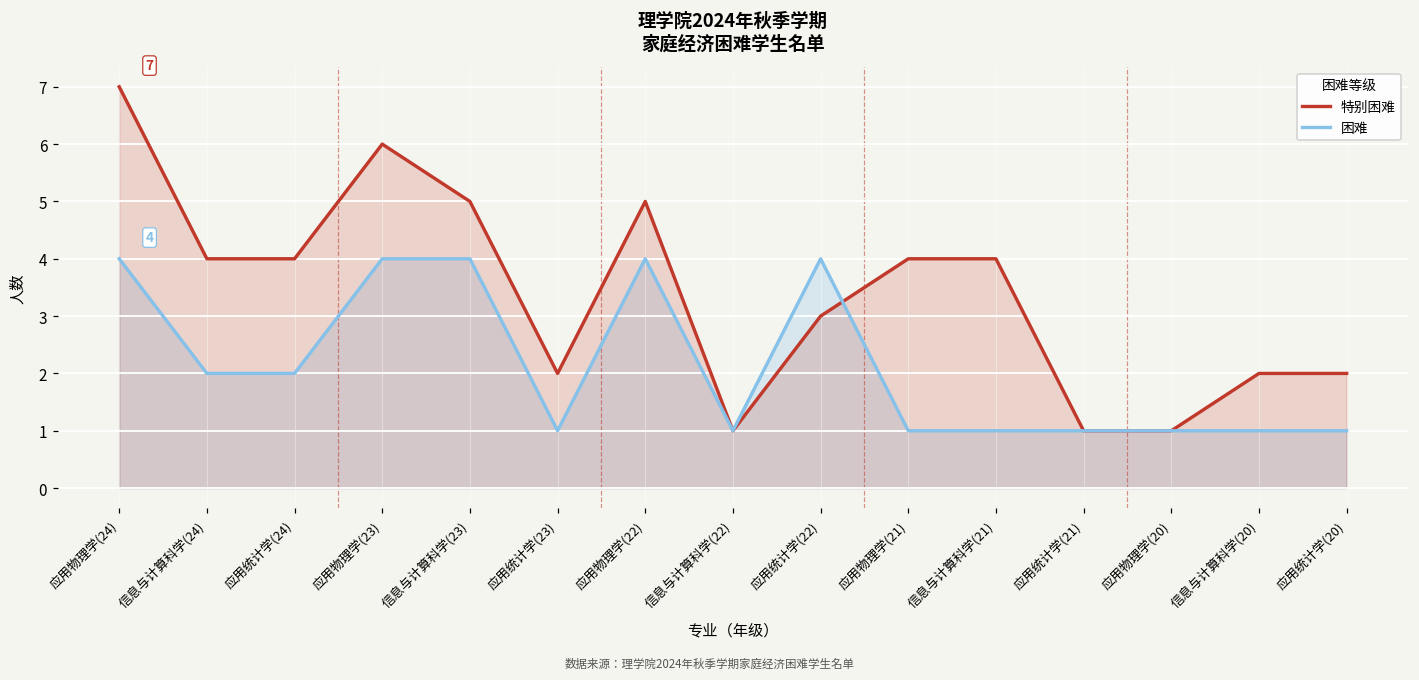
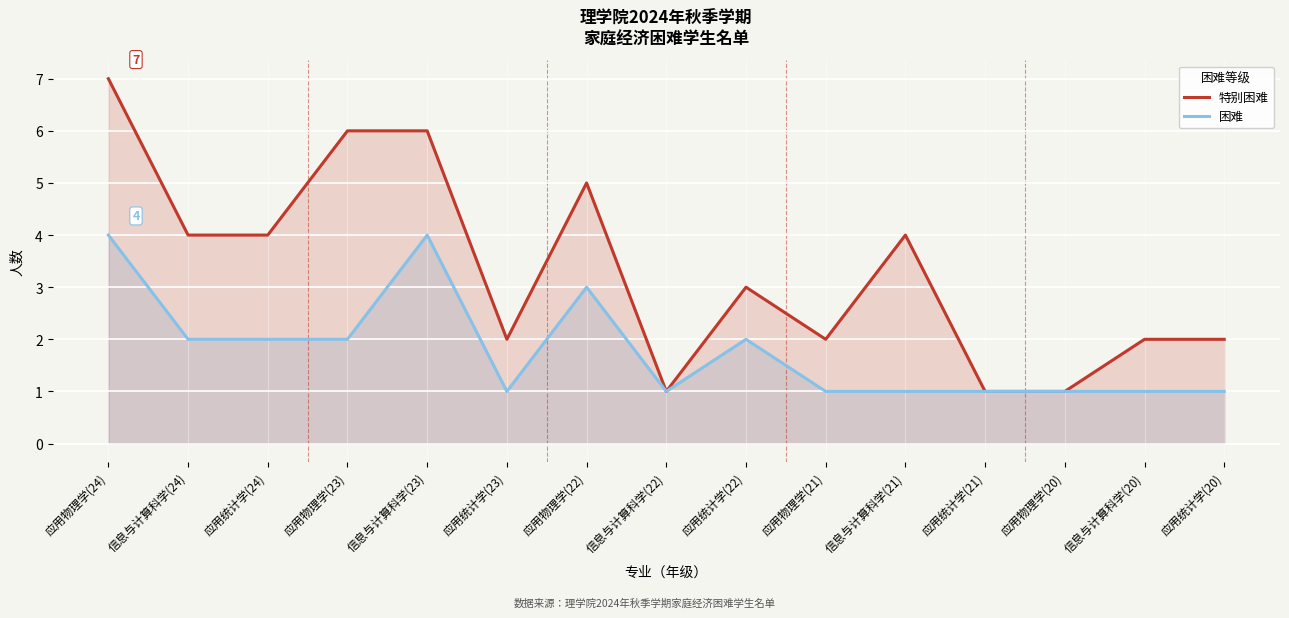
困难, 应用物理学(23): 4 -> 2
特别困难, 信息与计算科学(23): 5 -> 6
困难, 应用物理学(22): 4 -> 3
困难, 应用统计学(22): 4 -> 2
特别困难, 应用物理学(21): 4 -> 2
